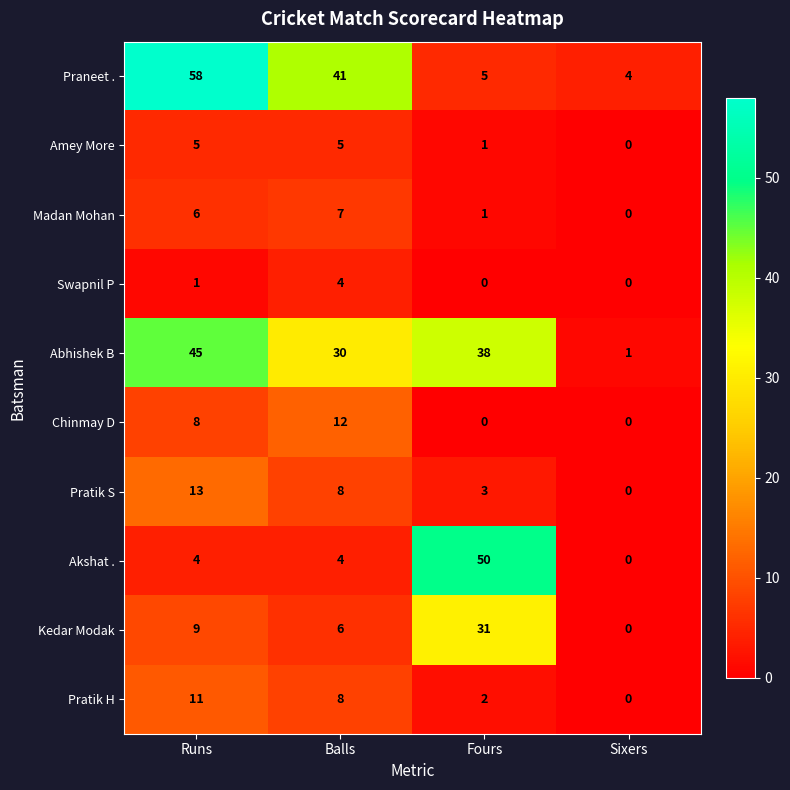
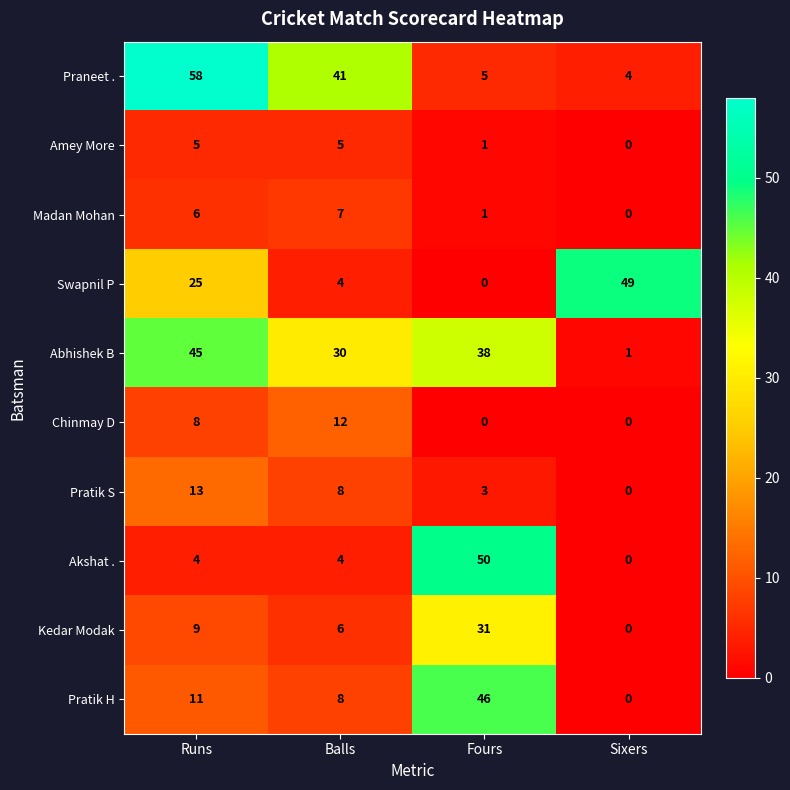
Swapnil P, Runs: 1 -> 25
Swapnil P, Sixers: 0 -> 49
Pratik H, Fours: 2 -> 46
